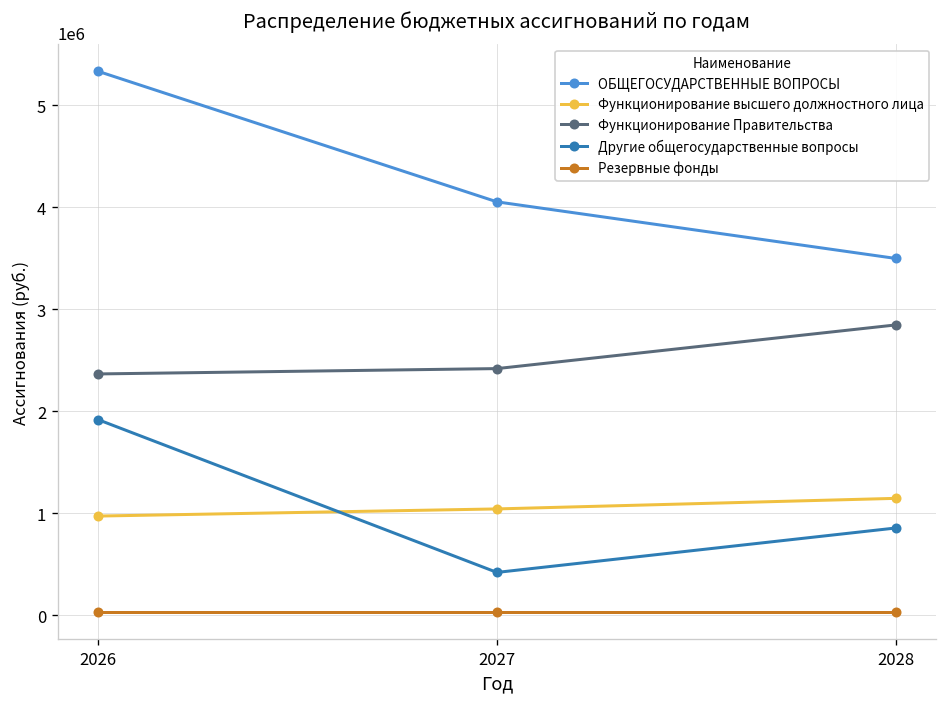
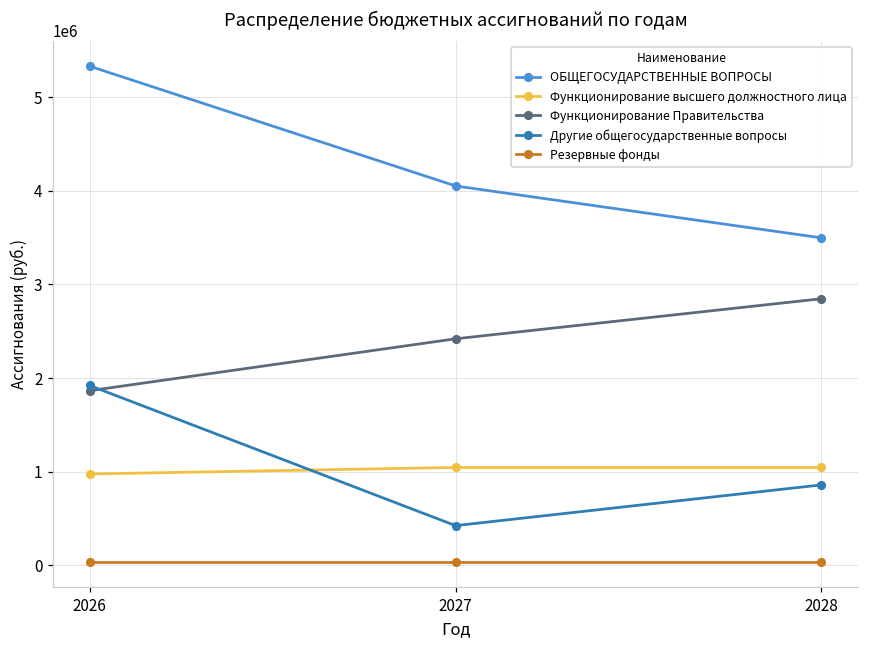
Функционирование Правительства, 2026: 2400000 -> 1900000
Функционирование высшего должностного лица, 2028: 1100000 -> 1000000
